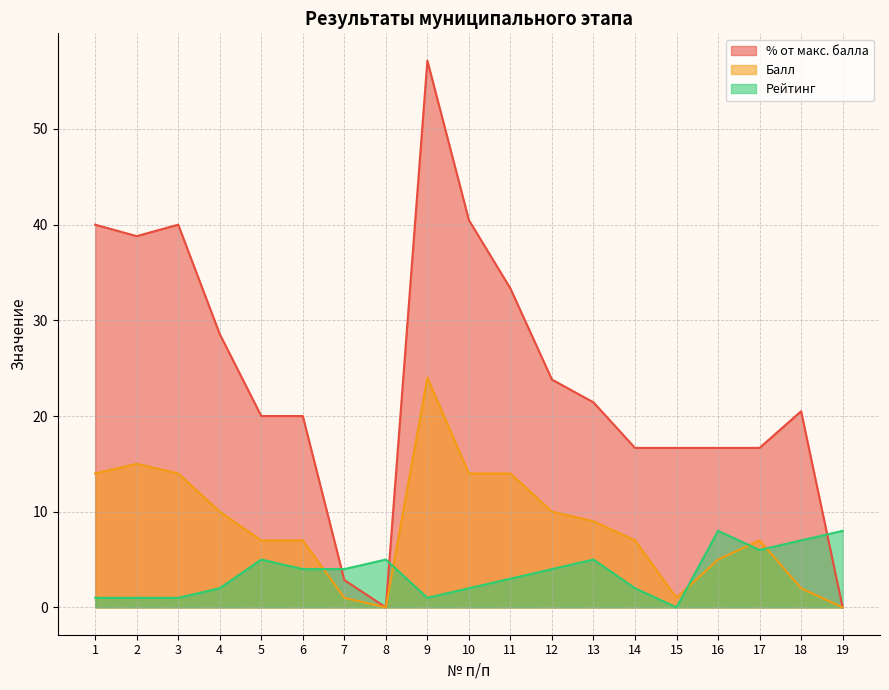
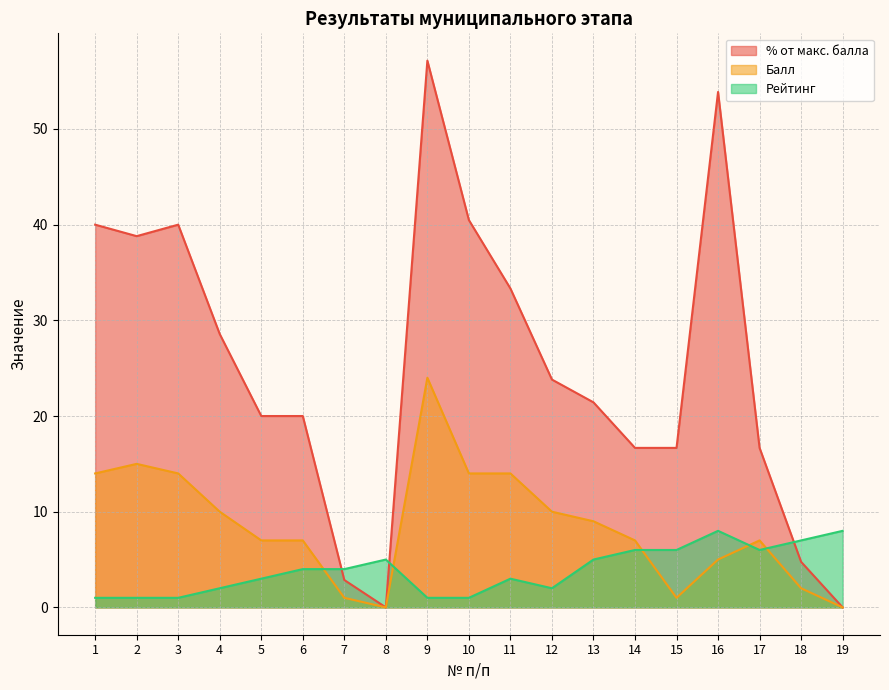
Рейтинг, 5: 5 -> 3
Рейтинг, 10: 2 -> 1
Рейтинг, 12: 4 -> 2
Рейтинг, 14: 2 -> 6
Рейтинг, 15: 0 -> 6
% от макс. балла, 16: 17 -> 54
% от макс. балла, 18: 21 -> 5
